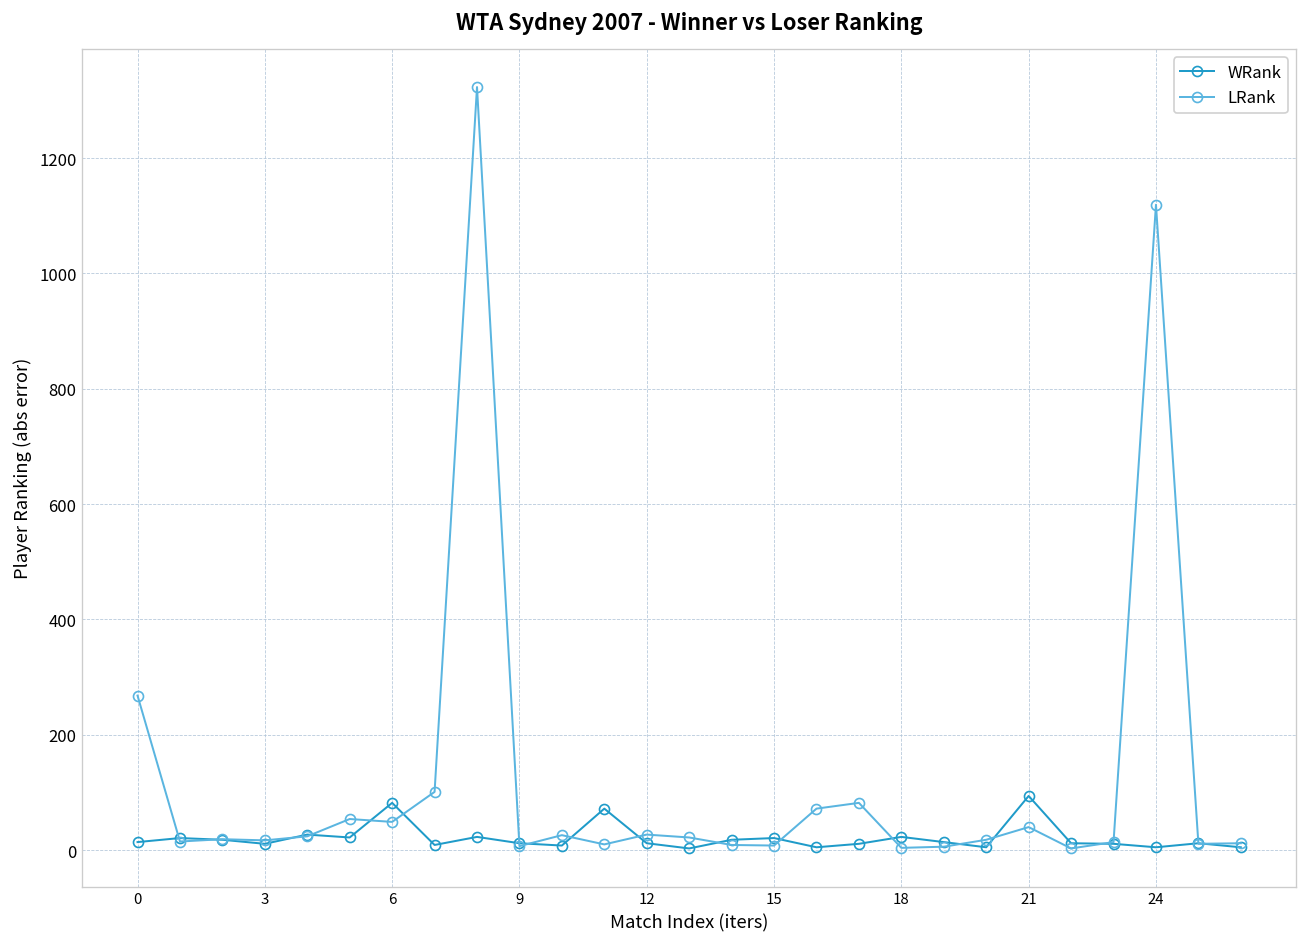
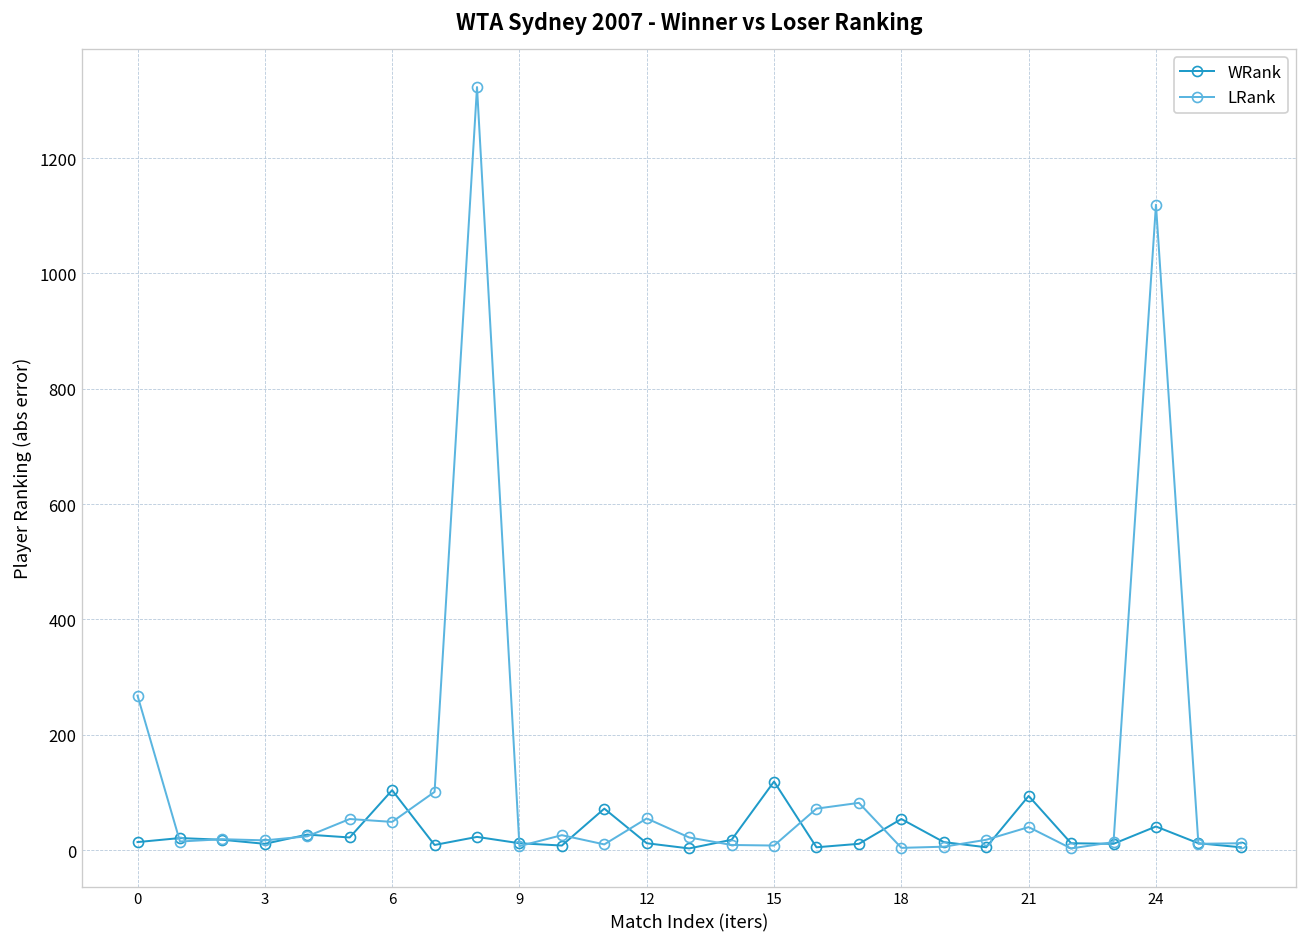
WRank, 6: 80 -> 100
LRank, 12: 30 -> 60
WRank, 15: 20 -> 120
WRank, 18: 20 -> 50
WRank, 24: 10 -> 40
